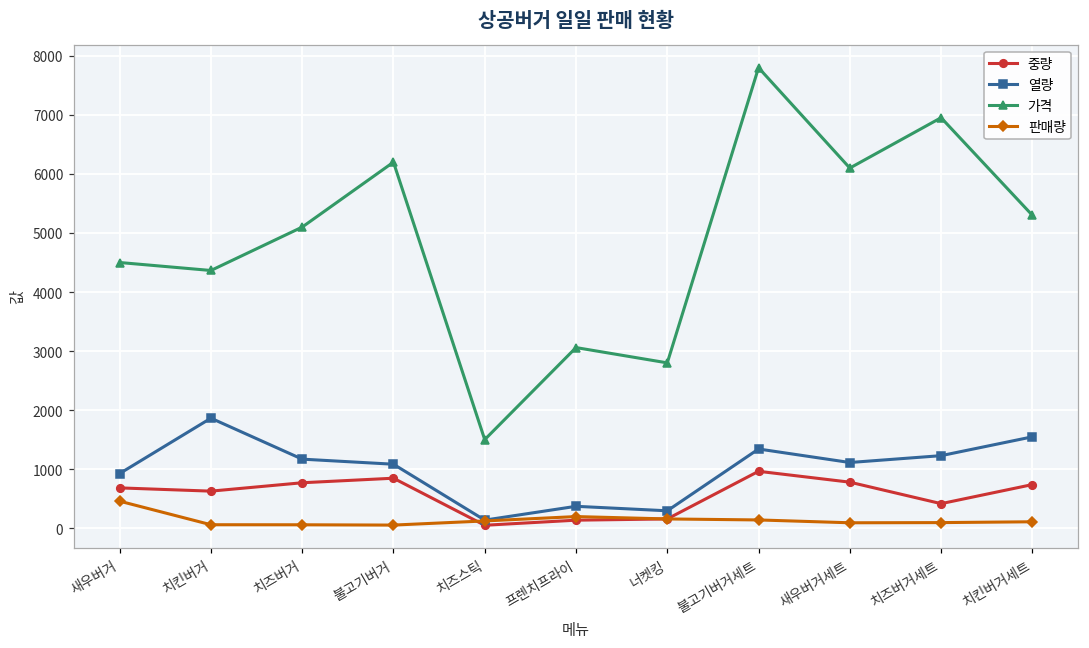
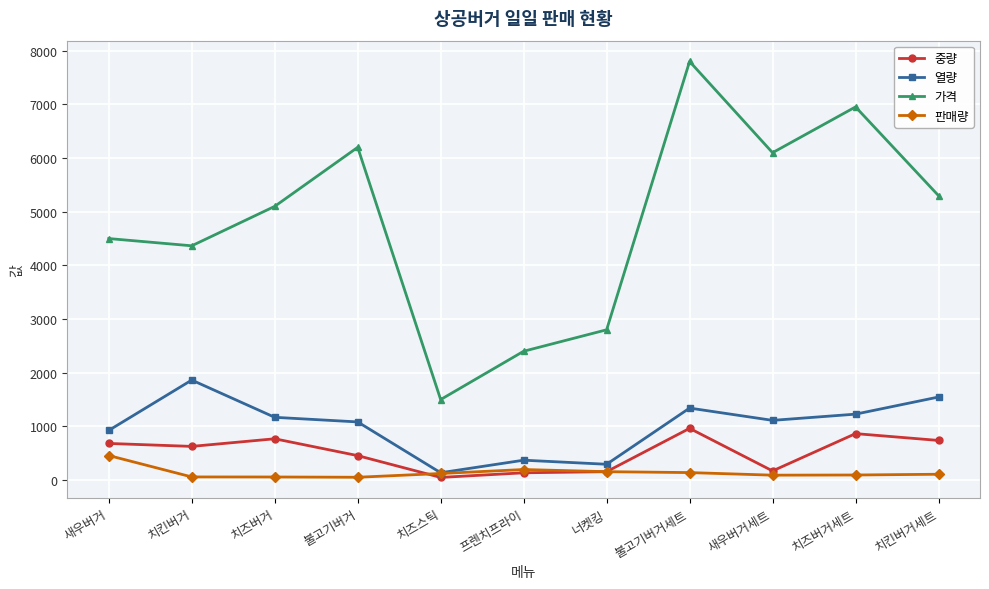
중량, 불고기버거: 800 -> 500
가격, 프렌치프라이: 3100 -> 2400
중량, 새우버거세트: 800 -> 200
중량, 치즈버거세트: 400 -> 900
